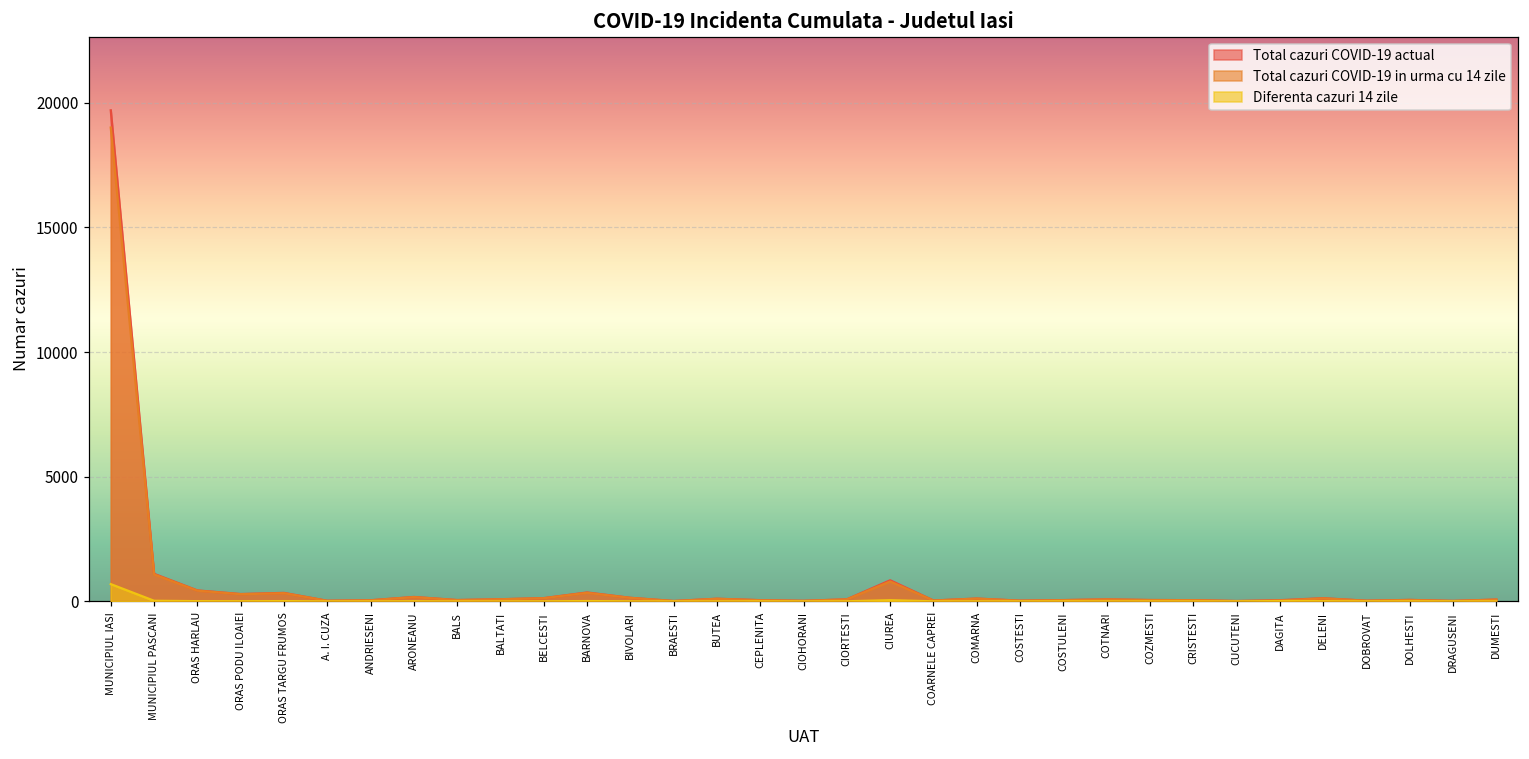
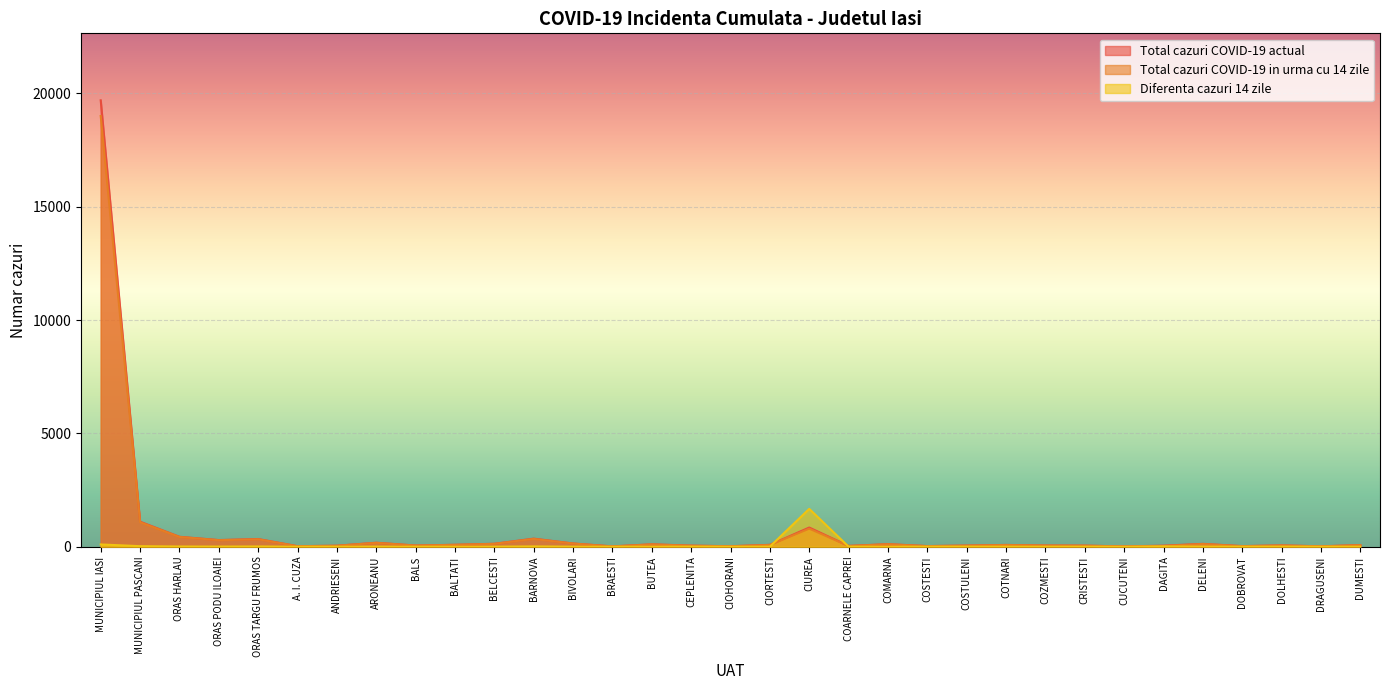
Diferenta cazuri 14 zile, MUNICIPIUL IASI: 700 -> 100
Diferenta cazuri 14 zile, CIUREA: 0 -> 1700
